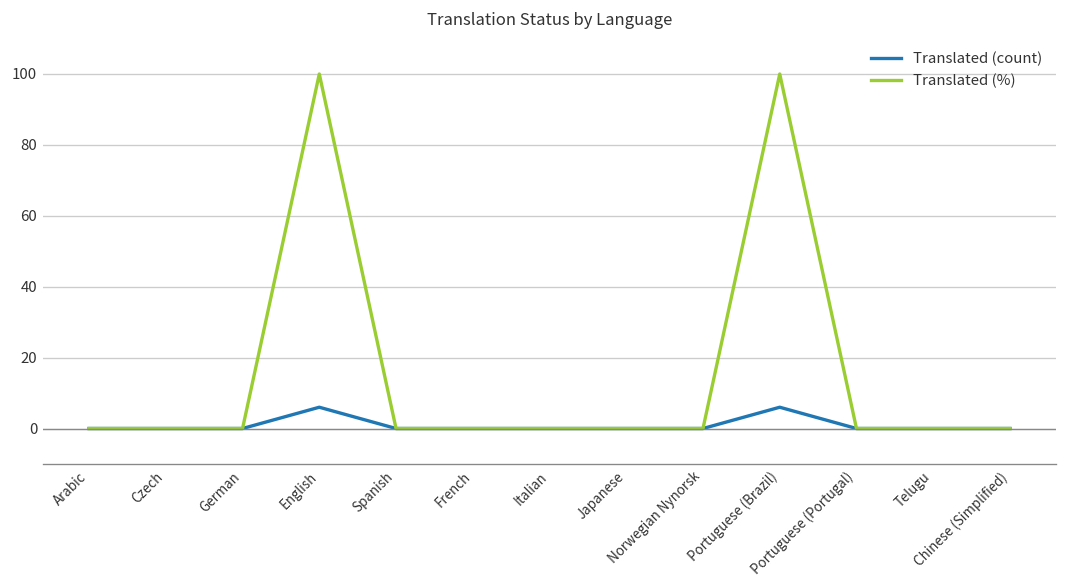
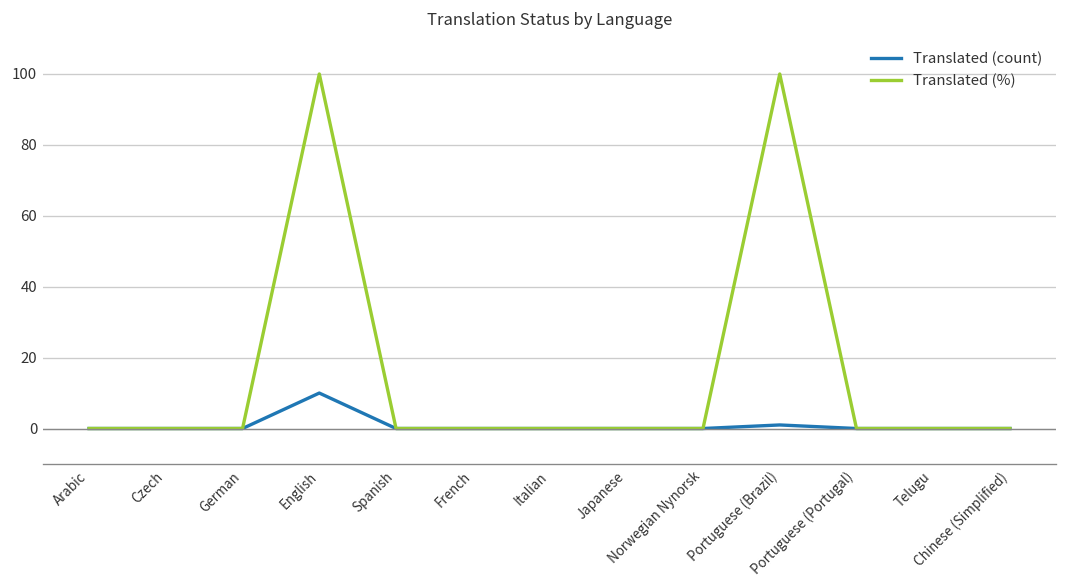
Translated (count), English: 6 -> 10
Translated (count), Portuguese (Brazil): 6 -> 1
